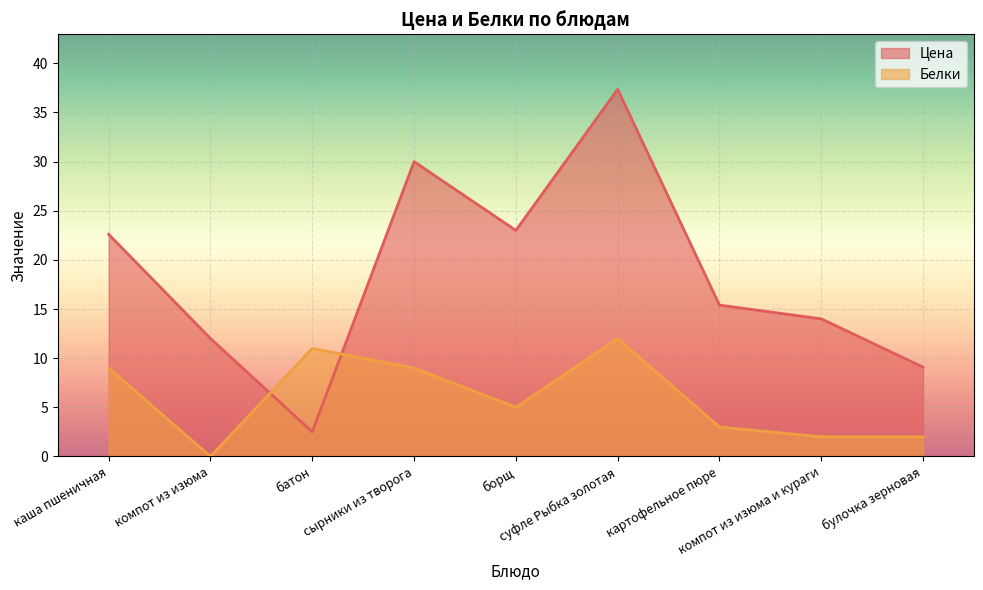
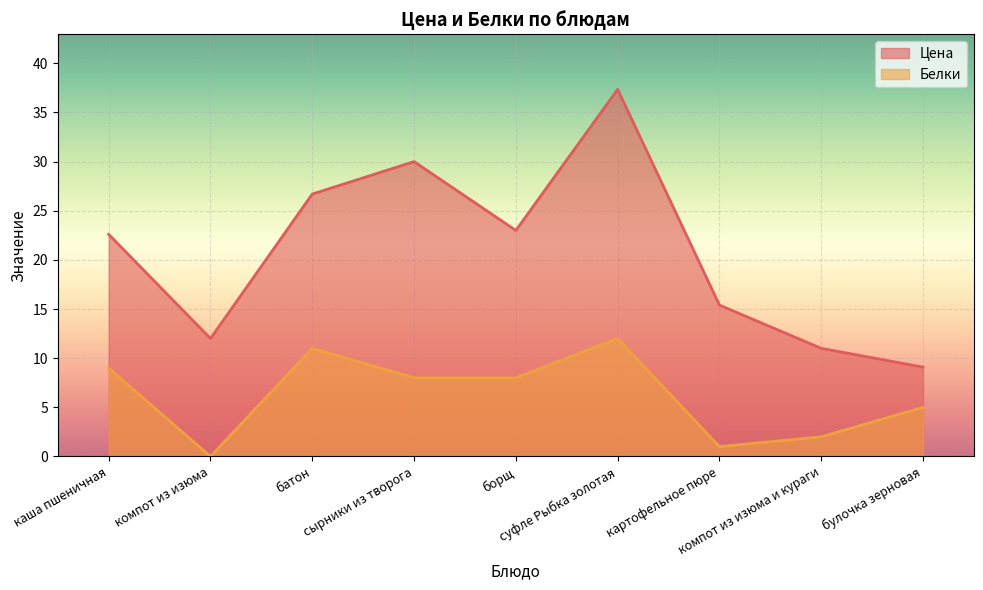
Цена, батон: 3 -> 27
Белки, сырники из творога: 9 -> 8
Белки, борщ: 5 -> 8
Белки, картофельное пюре: 3 -> 1
Цена, компот из изюма и кураги: 14 -> 11
Белки, булочка зерновая: 2 -> 5
